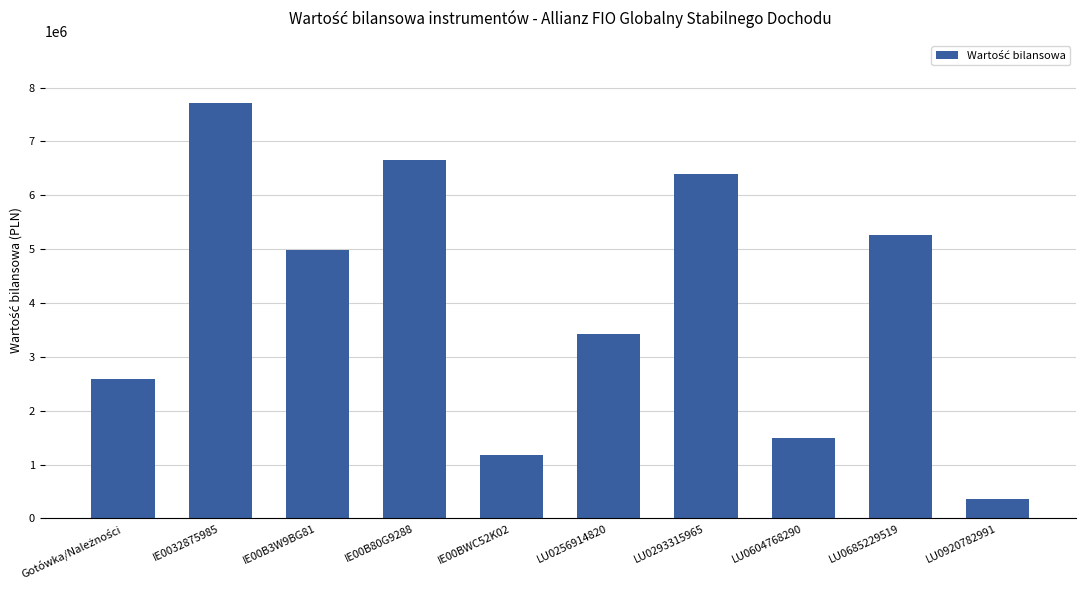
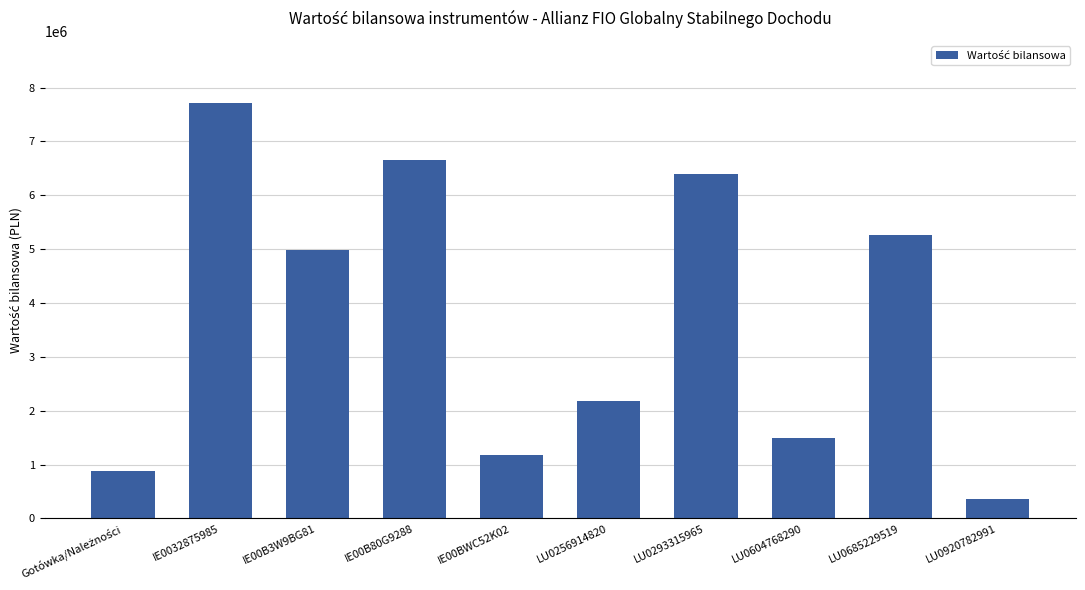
Gotówka/Należności: 2600000 -> 900000
LU0256914820: 3400000 -> 2200000
